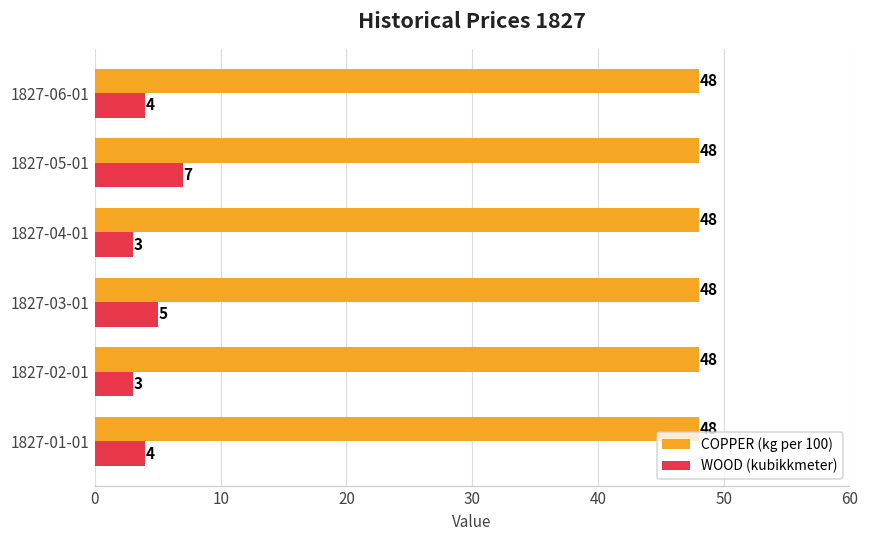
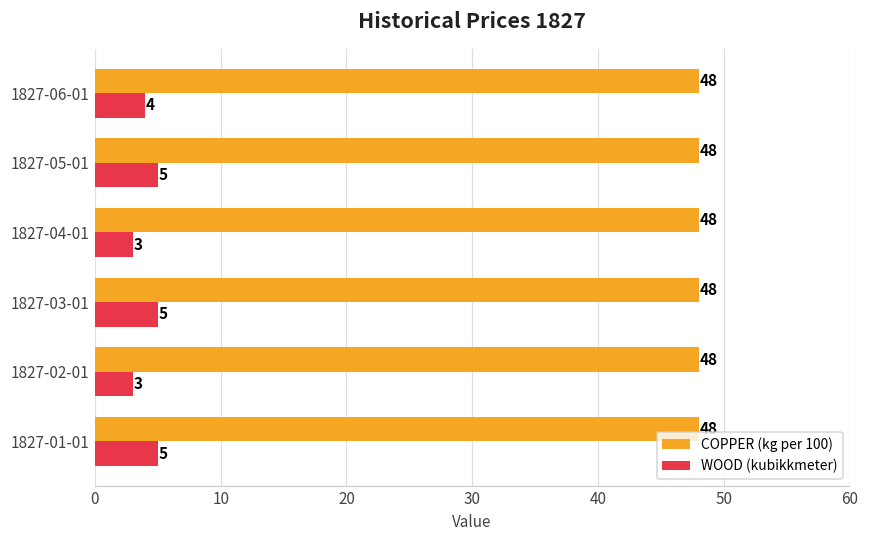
WOOD (kubikkmeter), 1827-05-01: 7 -> 5
WOOD (kubikkmeter), 1827-01-01: 4 -> 5
